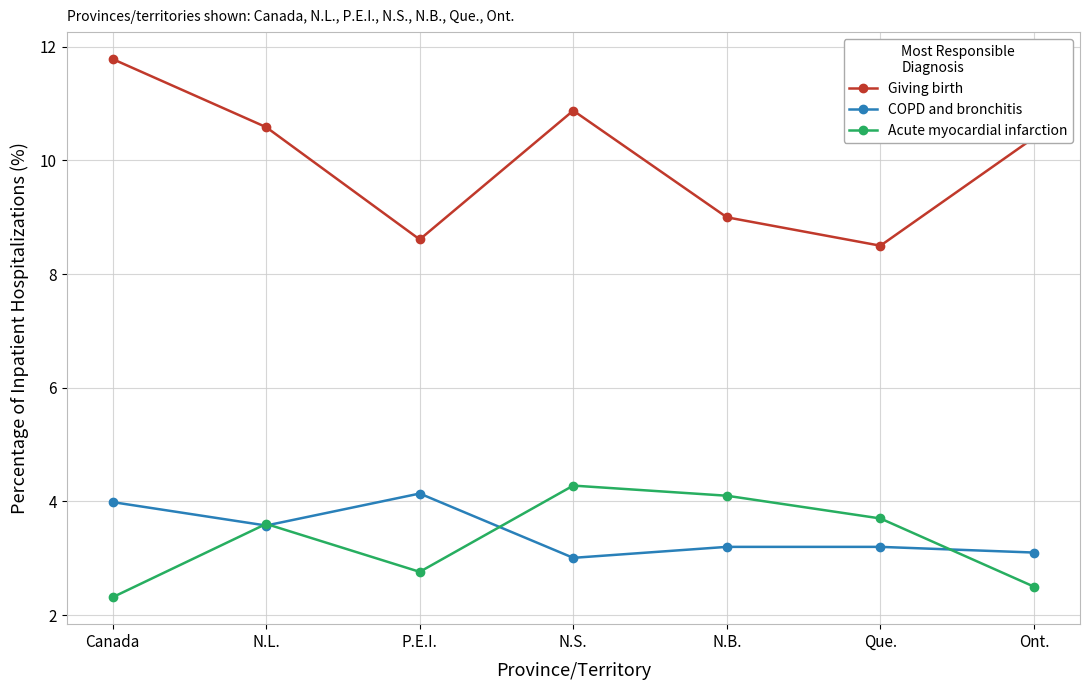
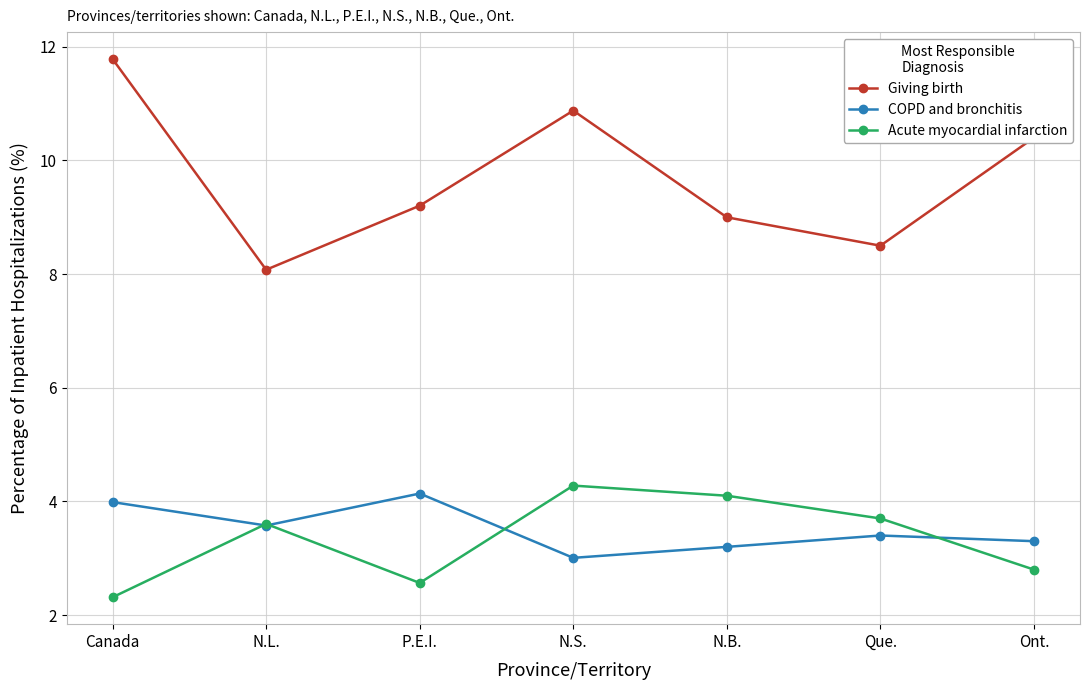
Giving birth, N.L.: 10.6 -> 8.1
Giving birth, P.E.I.: 8.6 -> 9.2
Acute myocardial infarction, P.E.I.: 2.8 -> 2.6
COPD and bronchitis, Que.: 3.2 -> 3.4
COPD and bronchitis, Ont.: 3.1 -> 3.3
Acute myocardial infarction, Ont.: 2.5 -> 2.8
